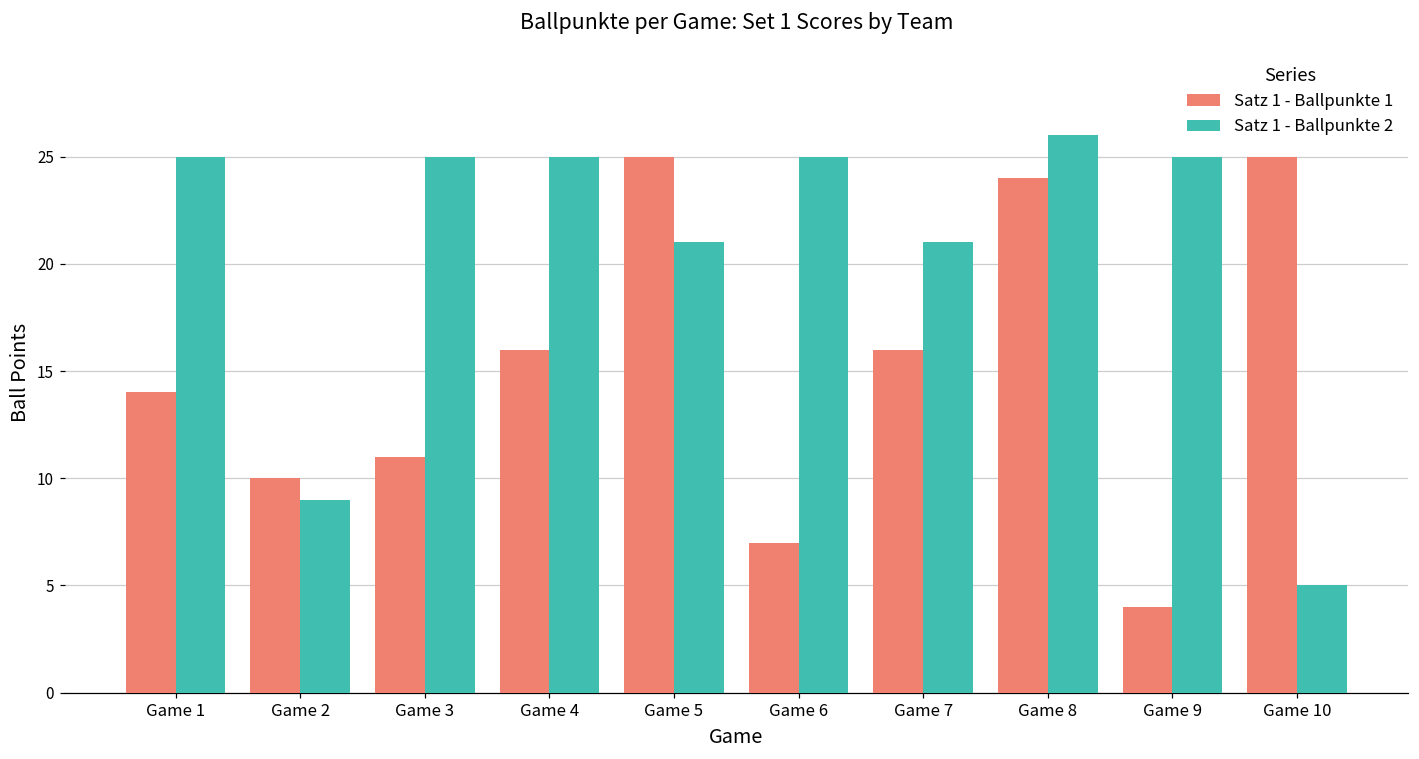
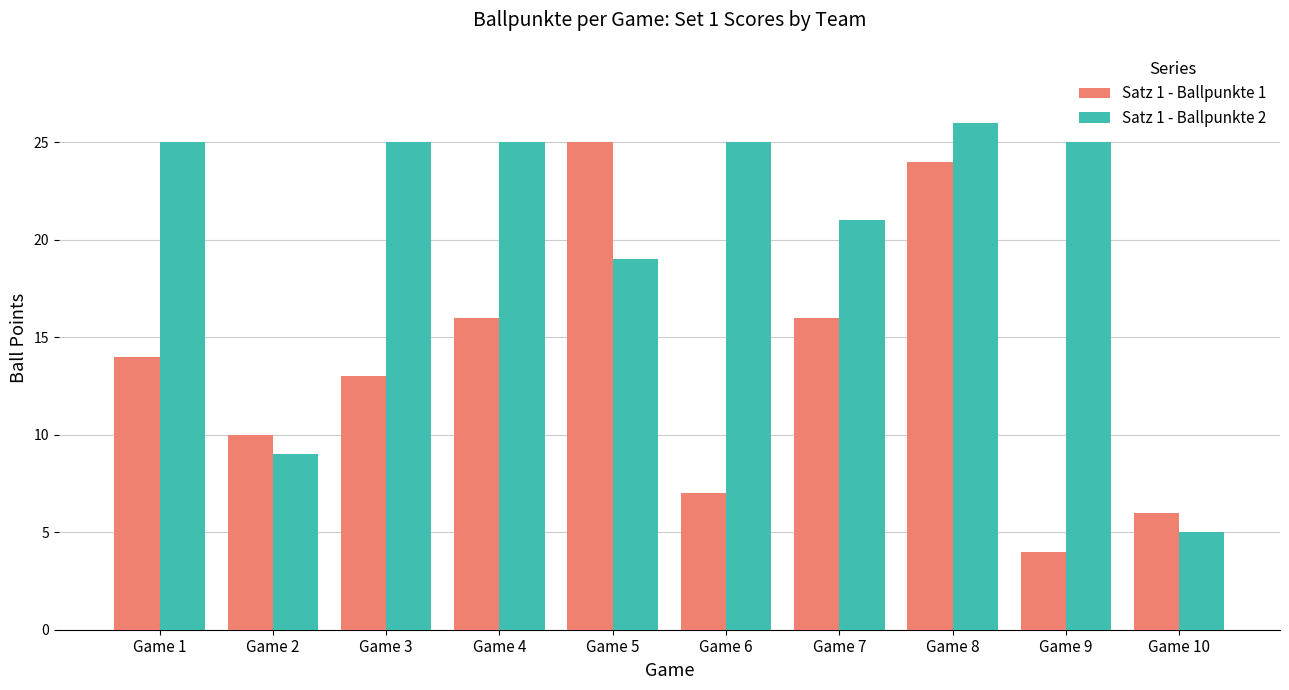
Satz 1 - Ballpunkte 1, Game 3: 11 -> 13
Satz 1 - Ballpunkte 2, Game 5: 21 -> 19
Satz 1 - Ballpunkte 1, Game 10: 25 -> 6
